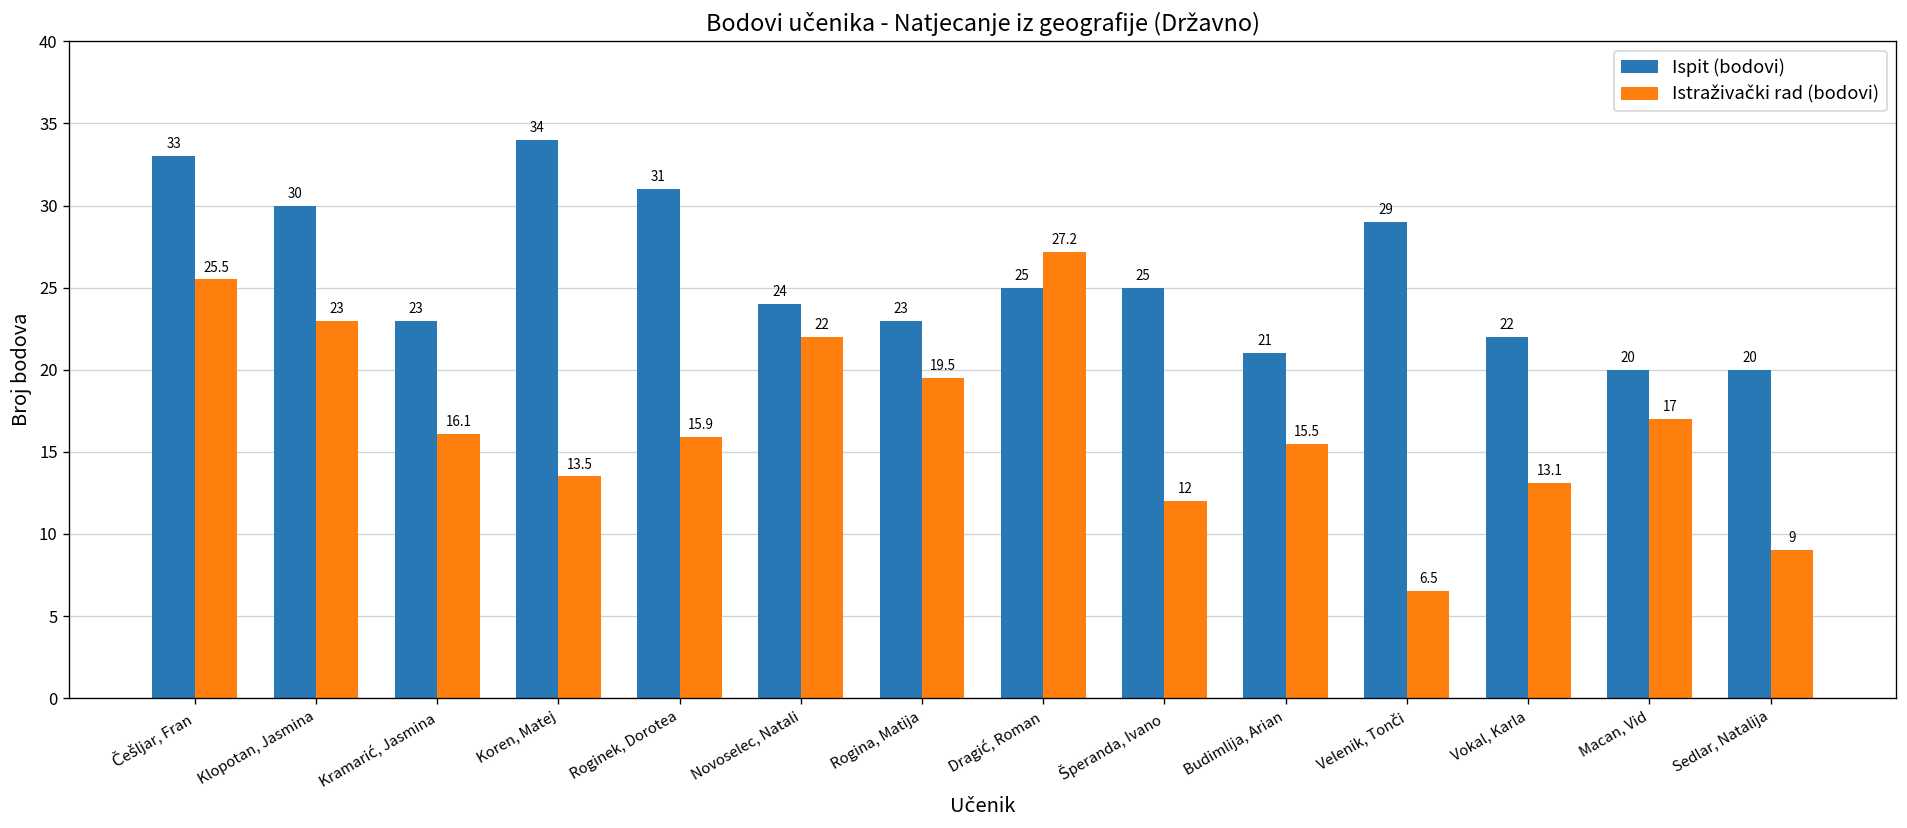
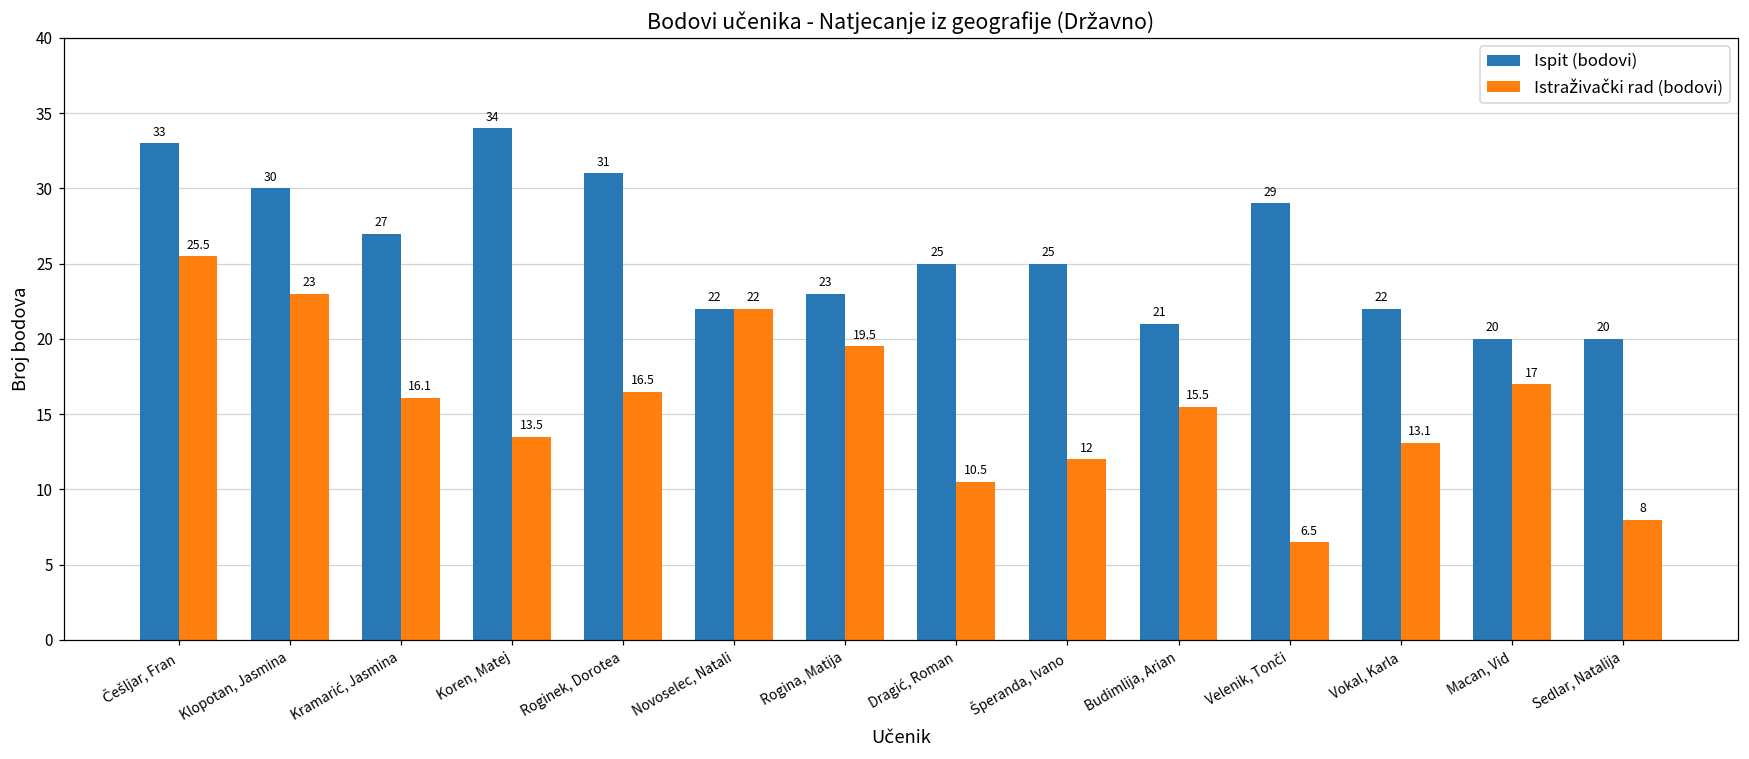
Ispit (bodovi), Kramarić, Jasmina: 23 -> 27
Istraživački rad (bodovi), Roginek, Dorotea: 15.9 -> 16.5
Ispit (bodovi), Novoselec, Natali: 24 -> 22
Istraživački rad (bodovi), Dragić, Roman: 27.2 -> 10.5
Istraživački rad (bodovi), Sedlar, Natalija: 9 -> 8
